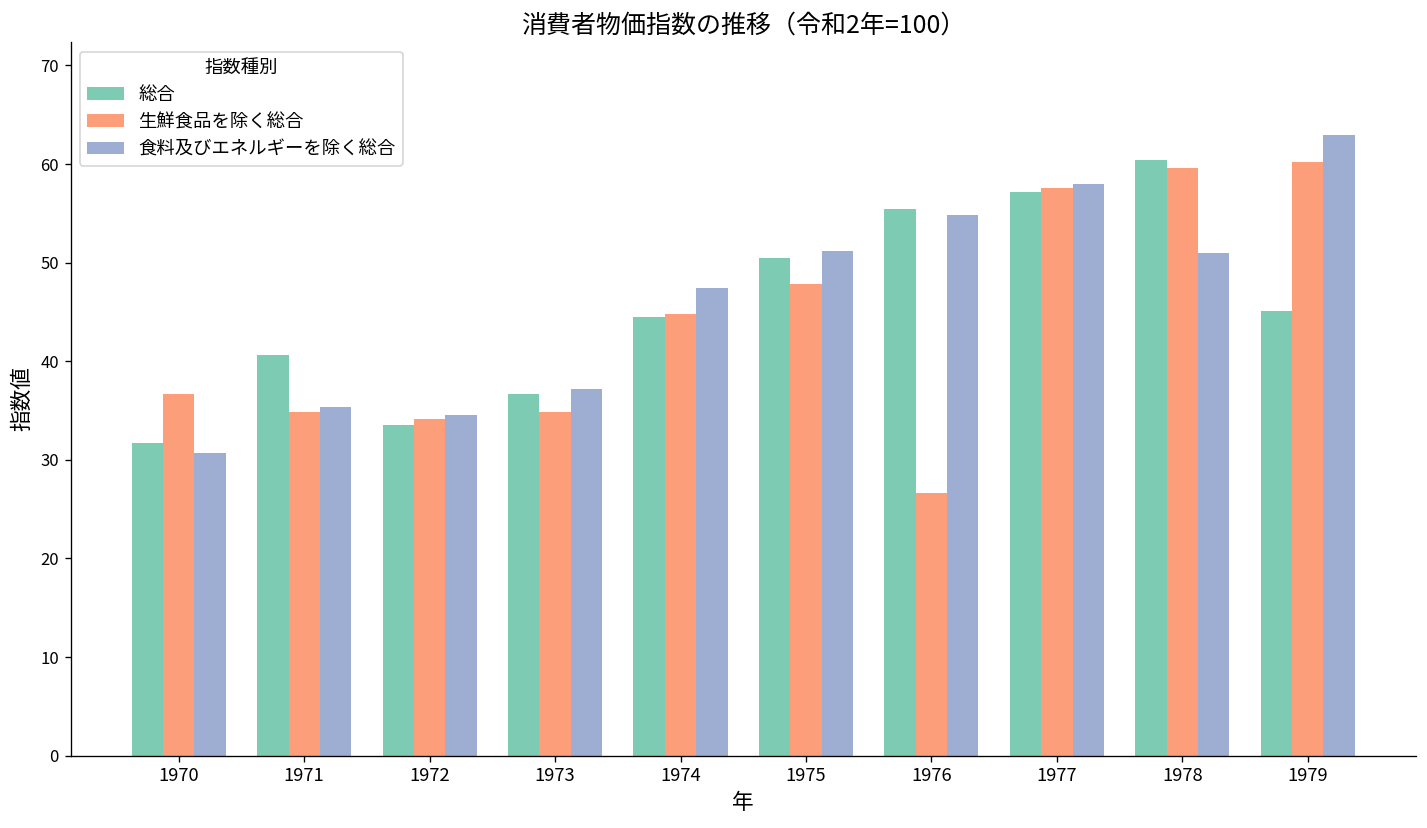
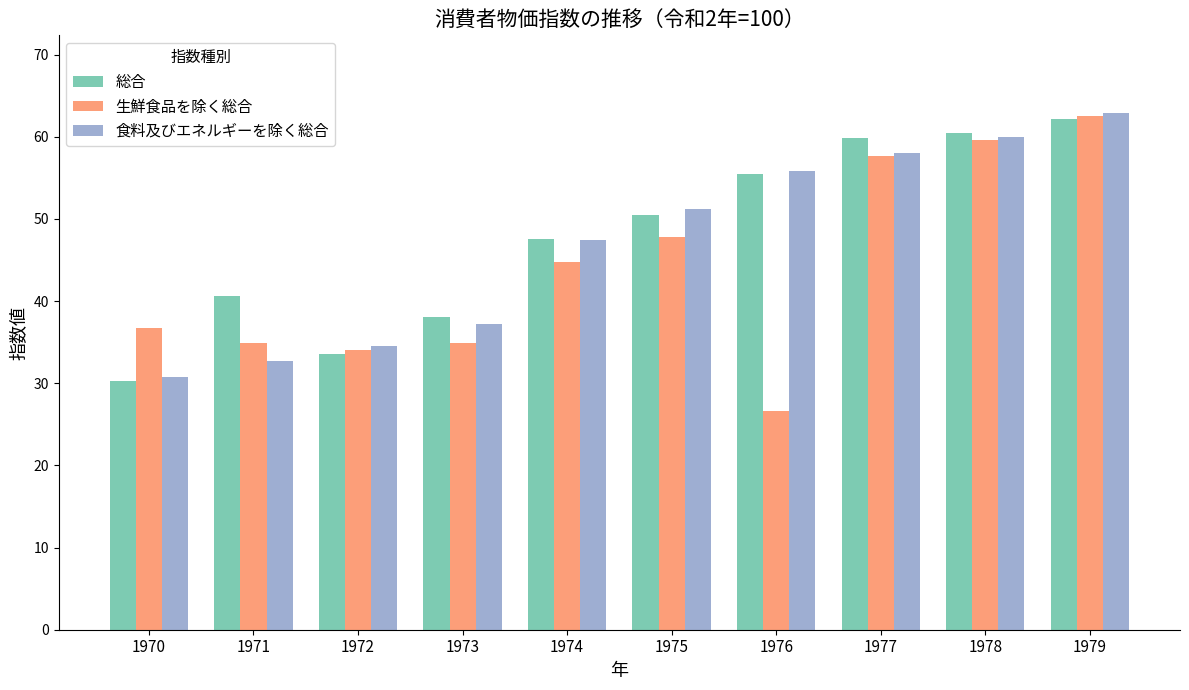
総合, 1970: 32 -> 30
食料及びエネルギーを除く総合, 1971: 35 -> 33
総合, 1973: 37 -> 38
総合, 1974: 45 -> 48
食料及びエネルギーを除く総合, 1976: 55 -> 56
総合, 1977: 57 -> 60
食料及びエネルギーを除く総合, 1978: 51 -> 60
総合, 1979: 45 -> 62
生鮮食品を除く総合, 1979: 60 -> 63
